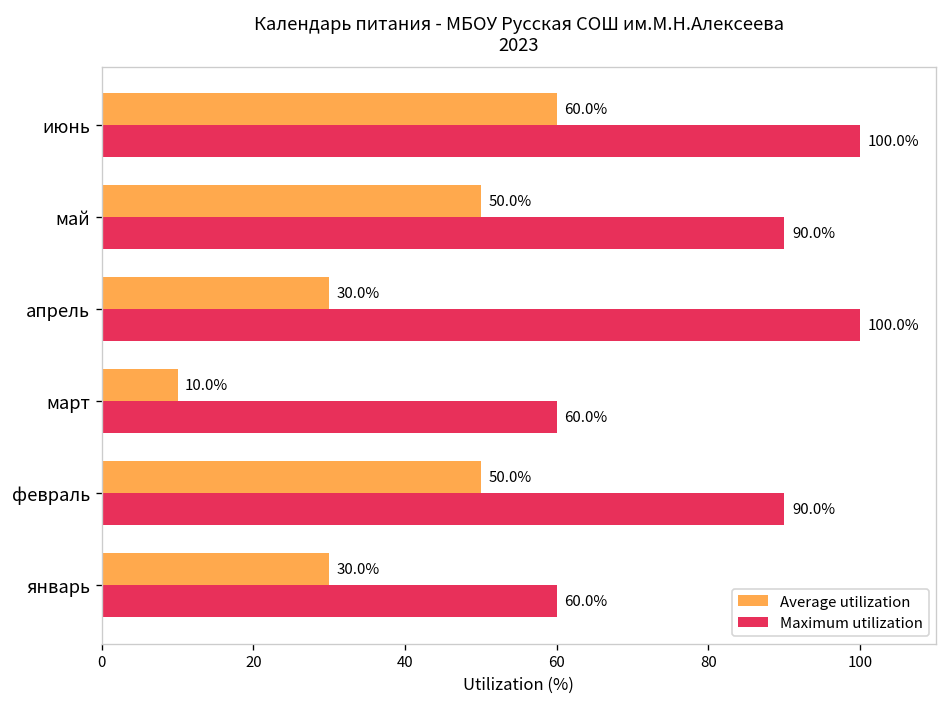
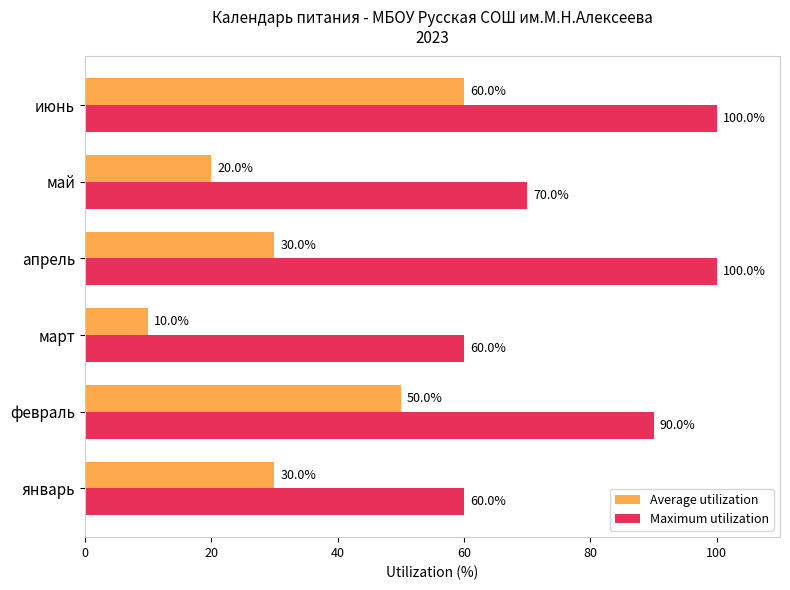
Average utilization, май: 50.0% -> 20.0%
Maximum utilization, май: 90.0% -> 70.0%
